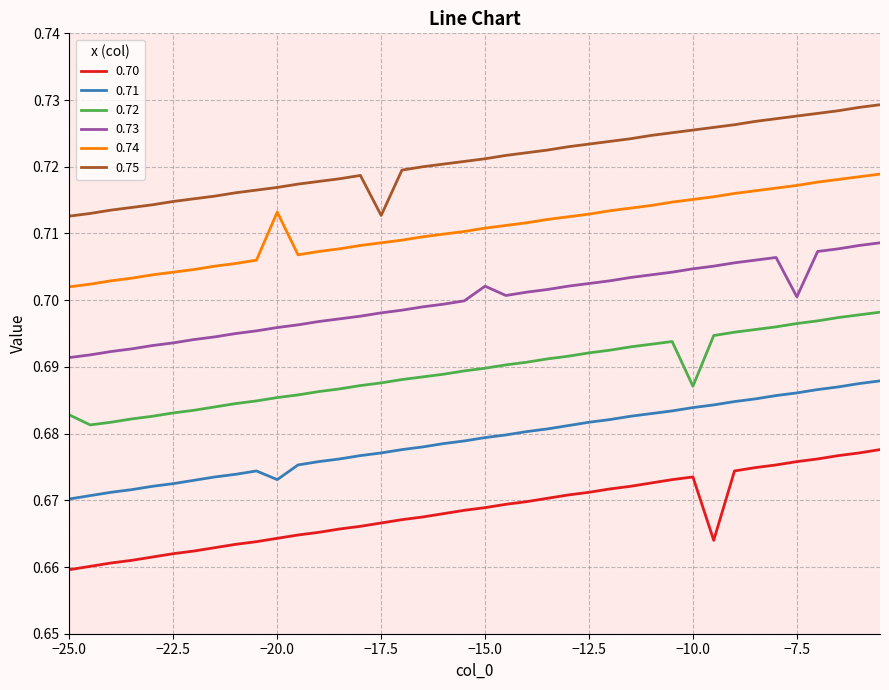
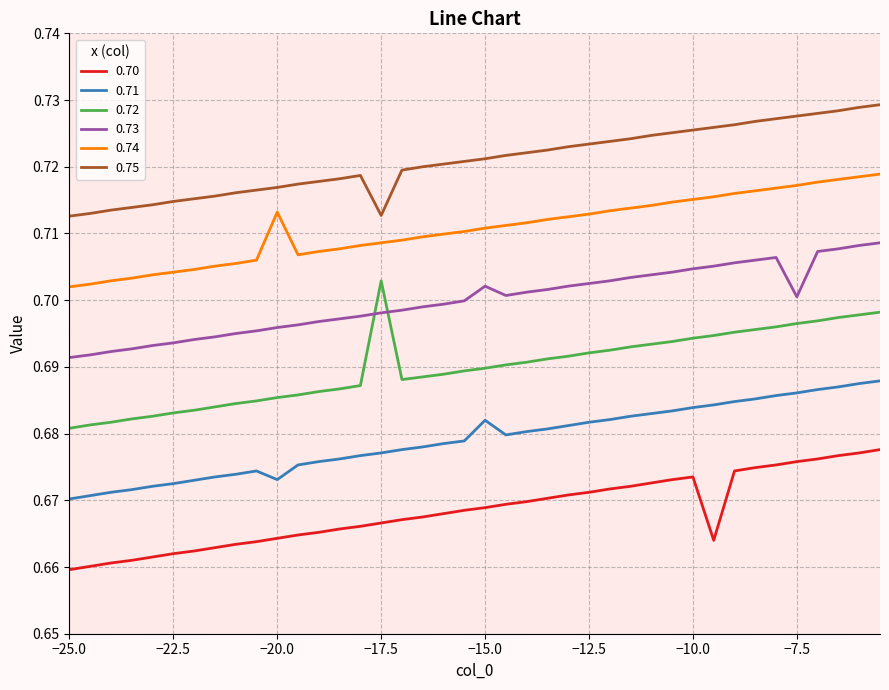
0.72, −25.0: 0.683 -> 0.681
0.72, −17.5: 0.688 -> 0.703
0.71, −15.0: 0.679 -> 0.682
0.72, −10.0: 0.687 -> 0.694
